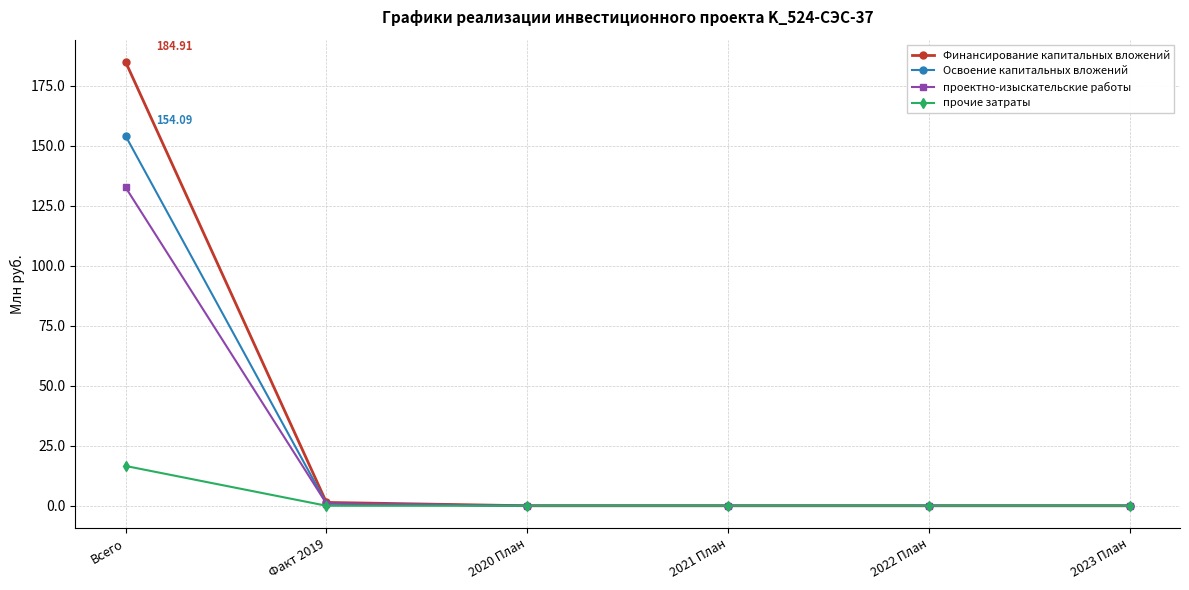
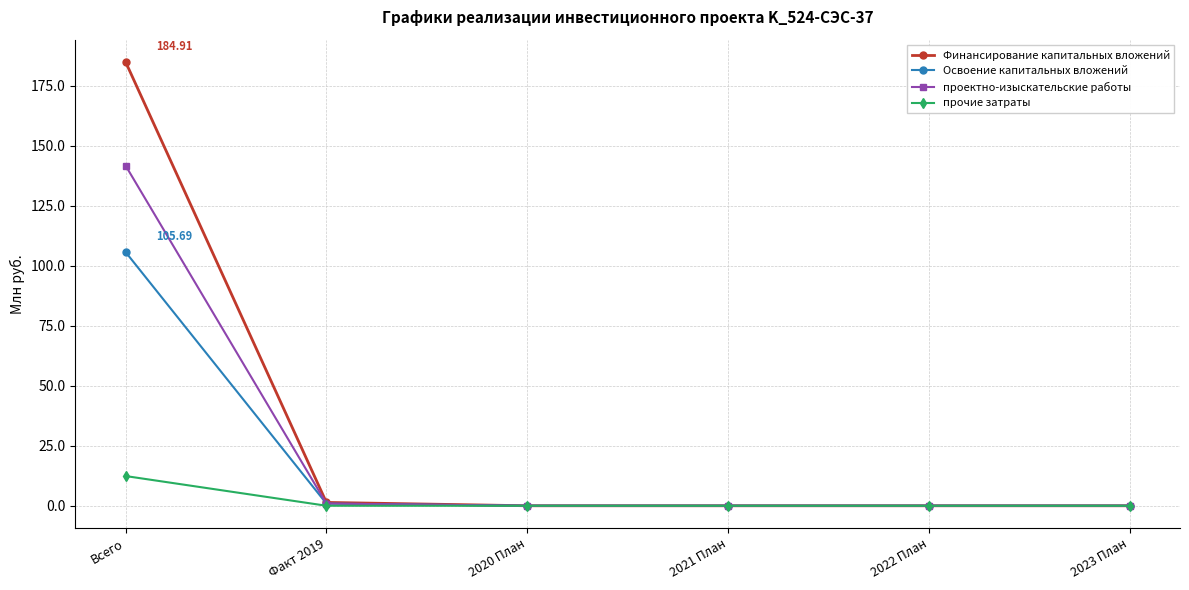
Освоение капитальных вложений, Всего: 154.09 -> 105.69
проектно-изыскательские работы, Всего: 133 -> 142
прочие затраты, Всего: 17 -> 12
